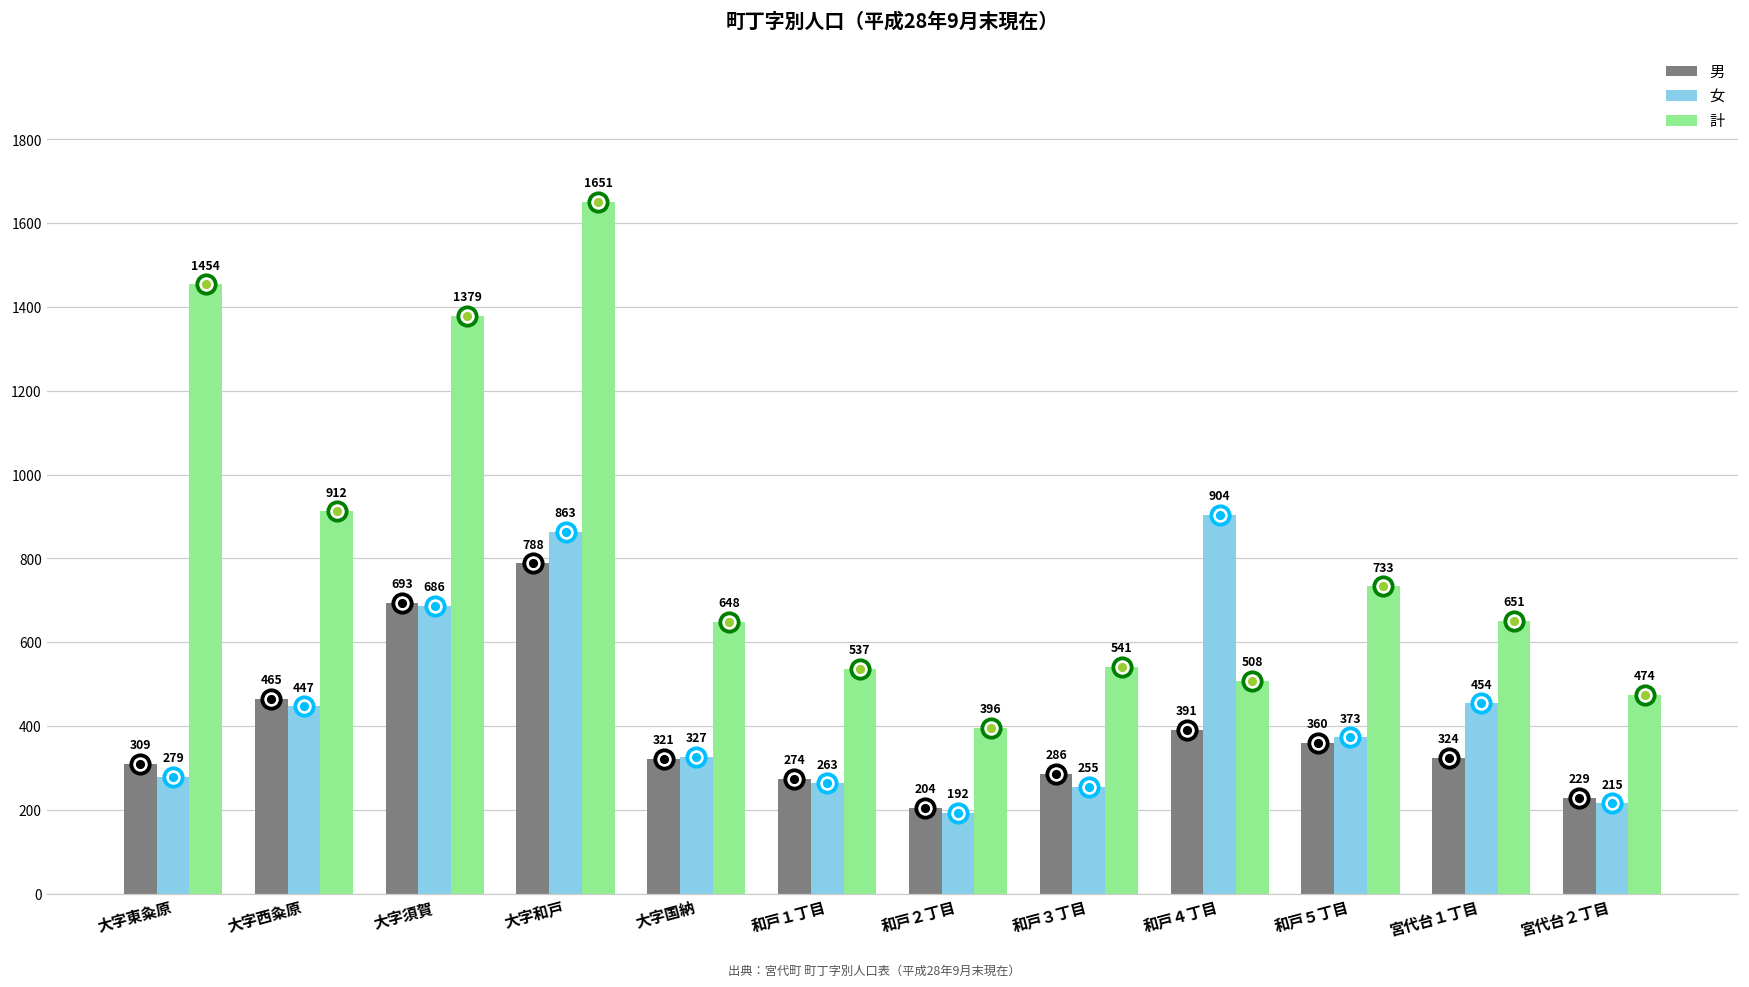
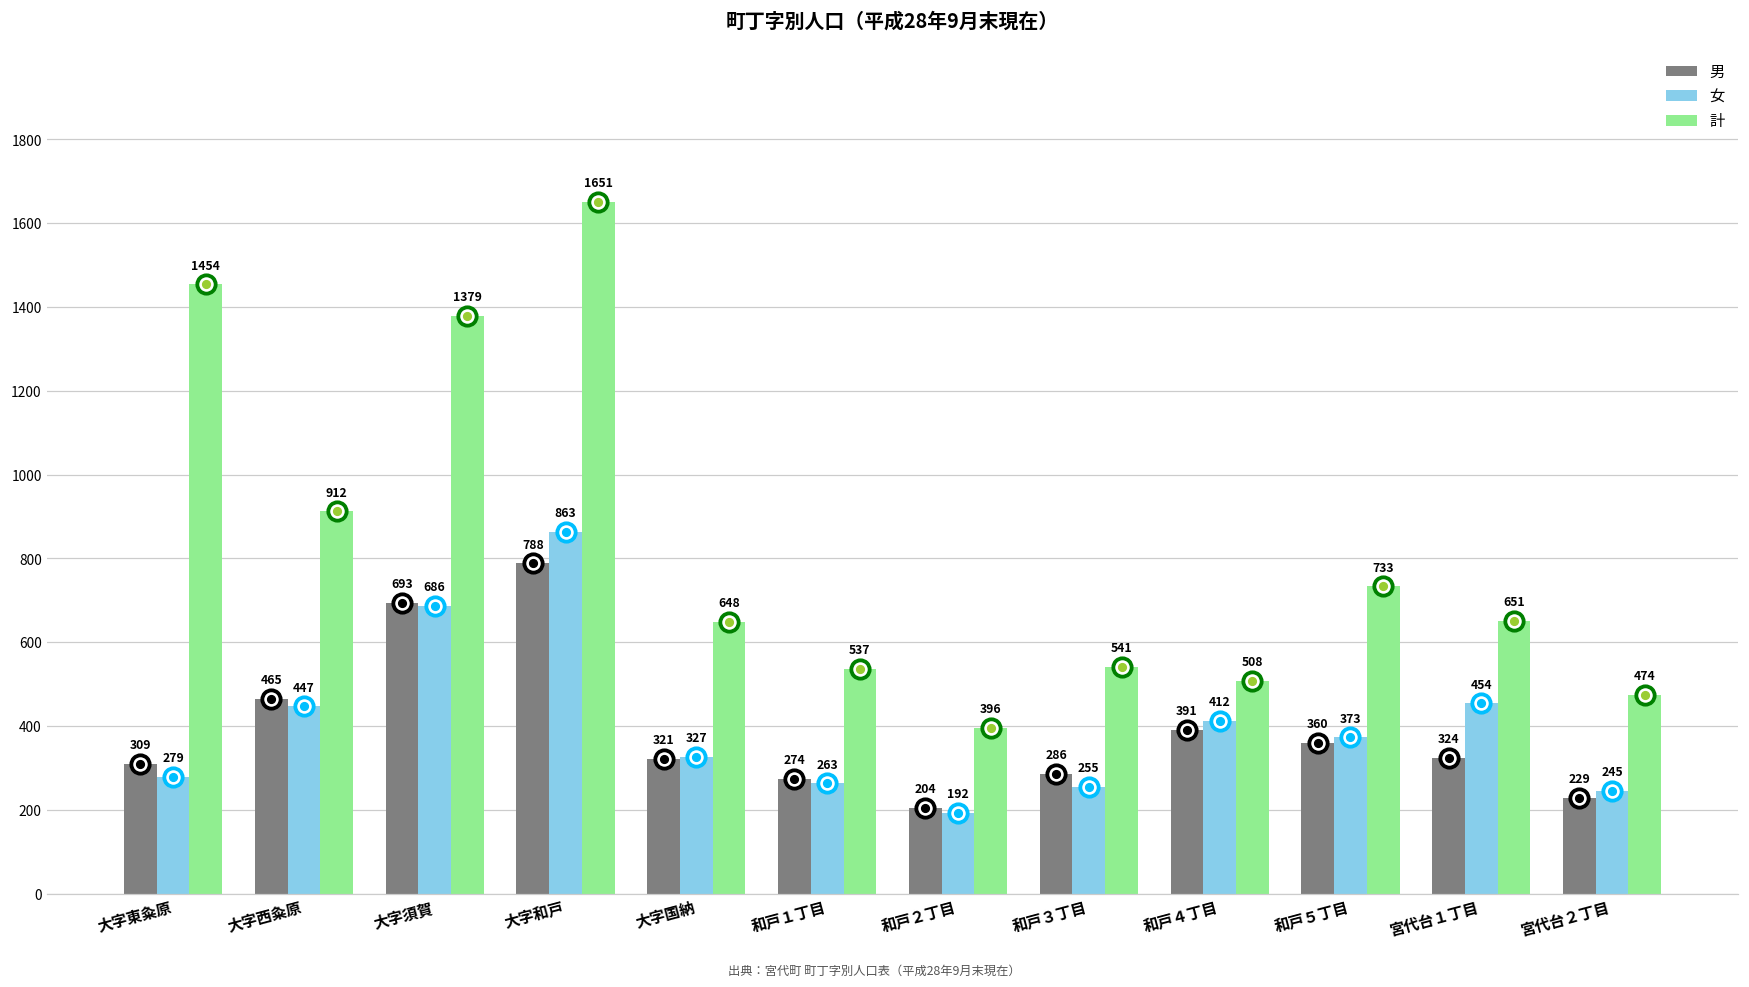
女, 和戸４丁目: 904 -> 412
女, 宮代台２丁目: 215 -> 245
